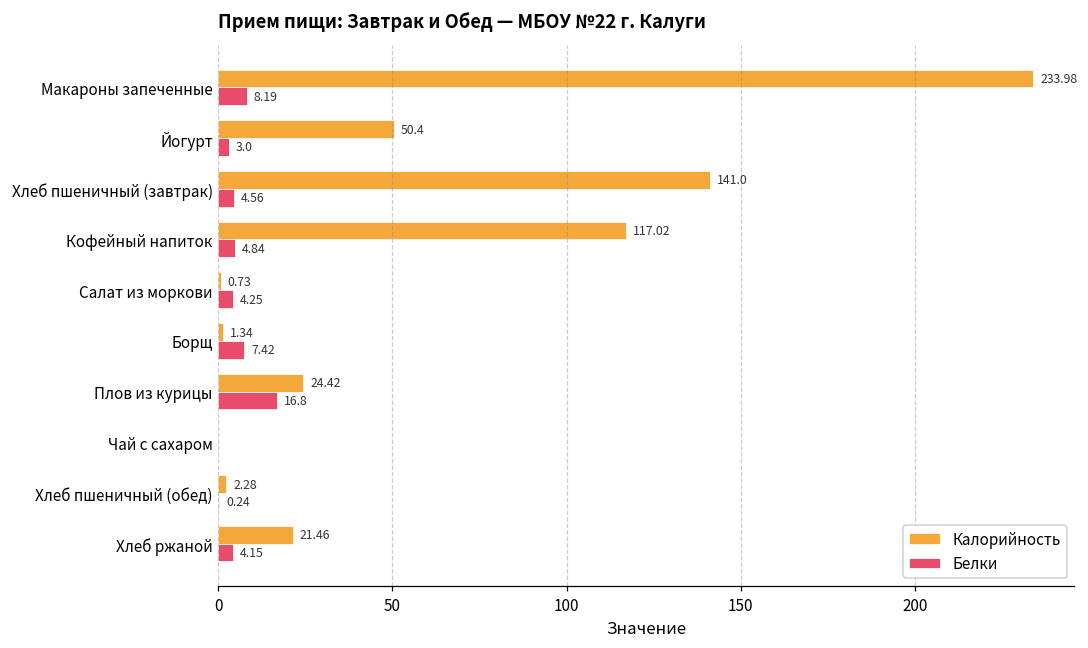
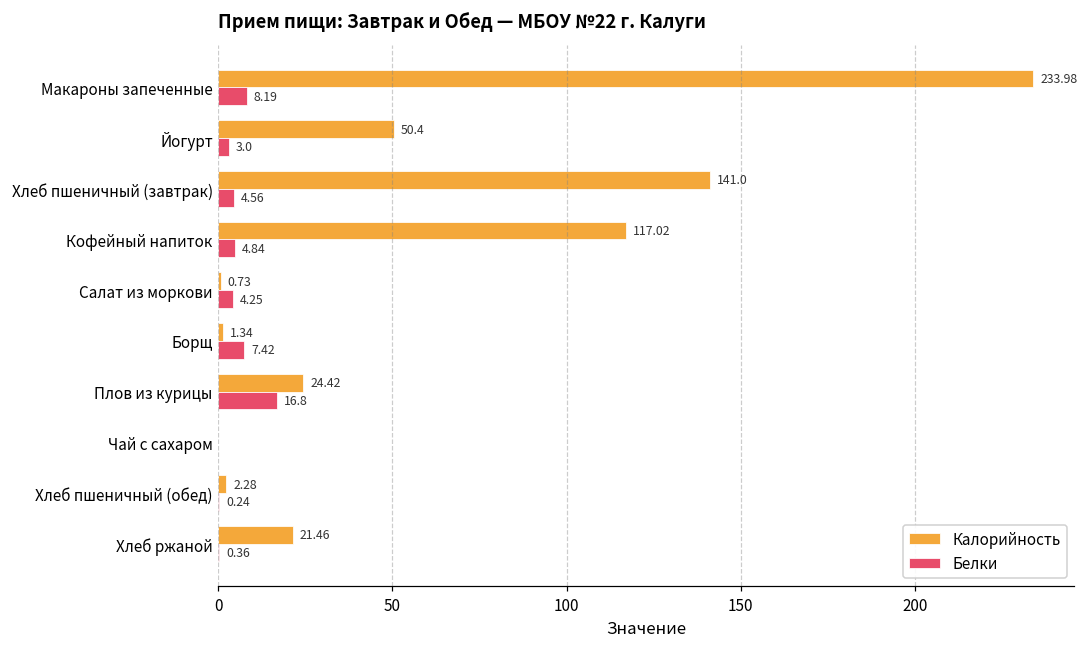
Белки, Хлеб ржаной: 4.15 -> 0.36
